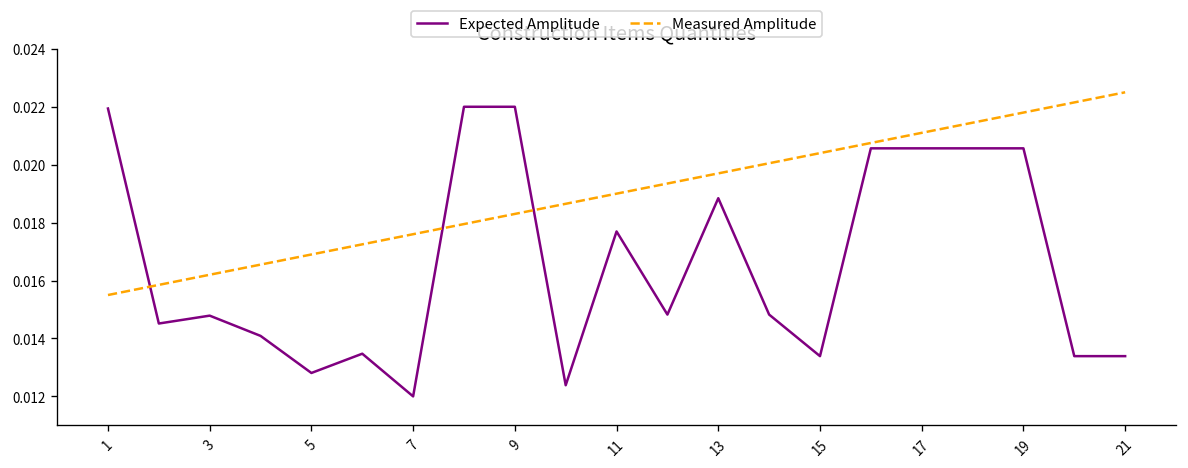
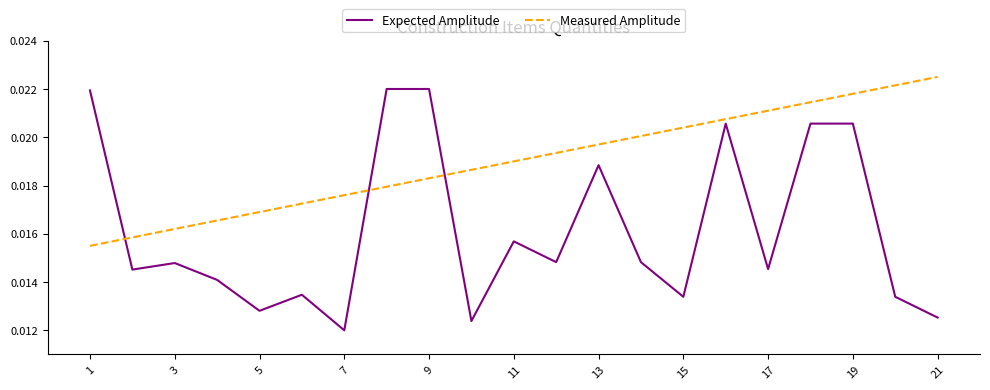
Expected Amplitude, 11: 0.0177 -> 0.0157
Expected Amplitude, 17: 0.0206 -> 0.0145
Expected Amplitude, 21: 0.0134 -> 0.0125
